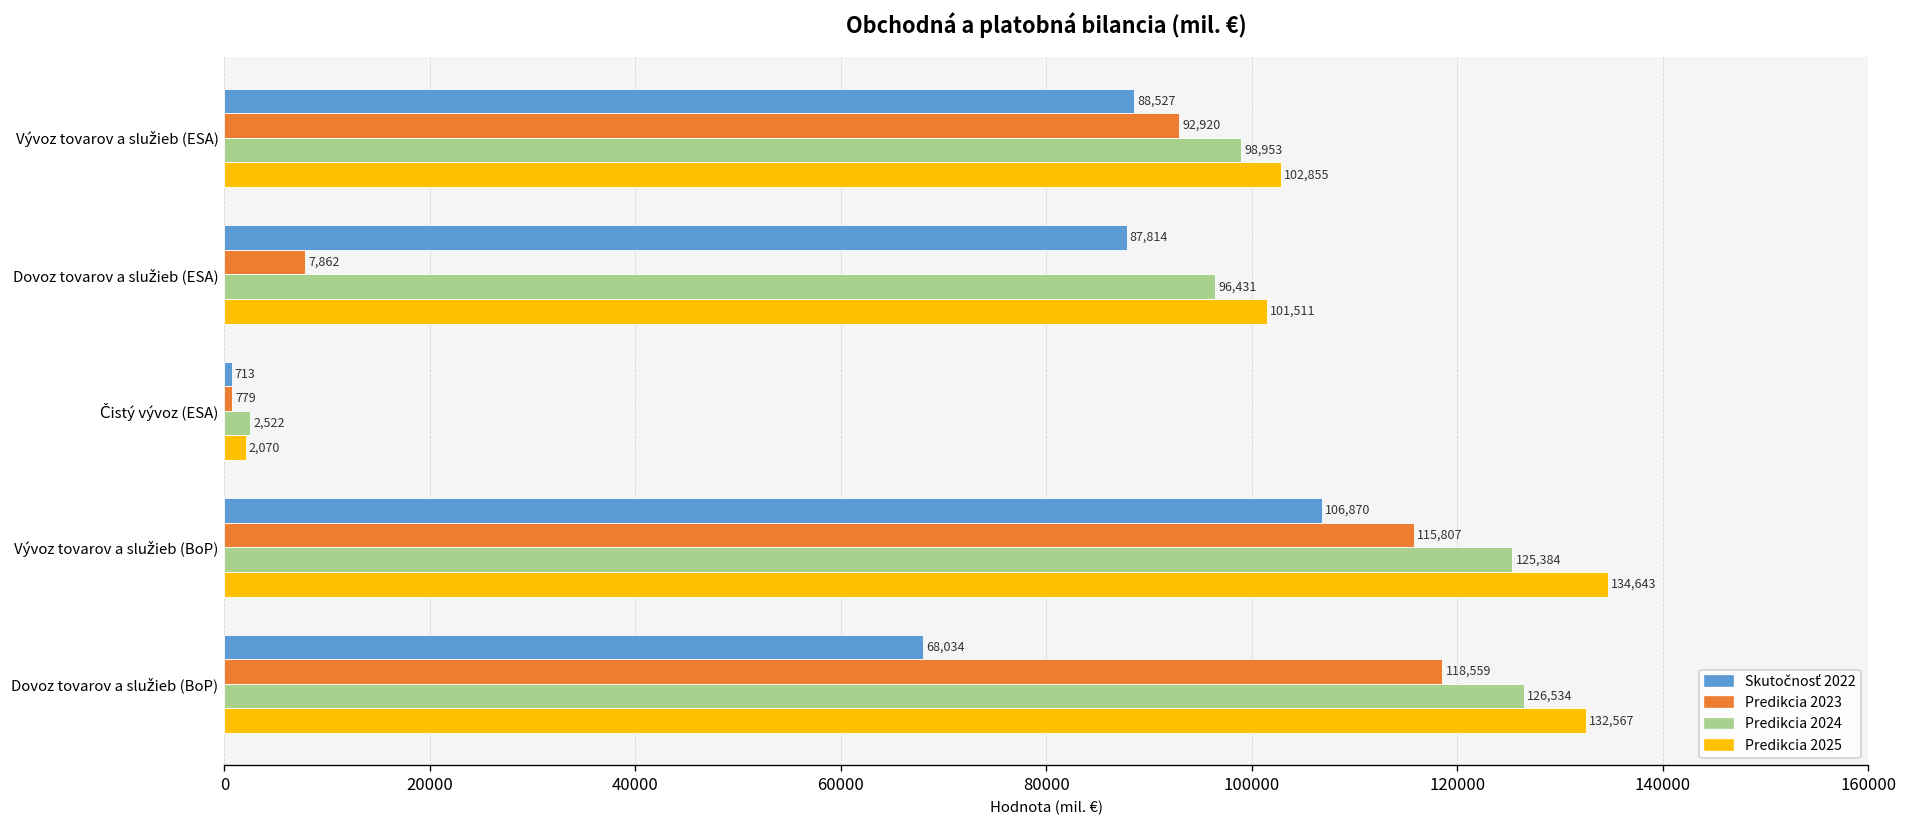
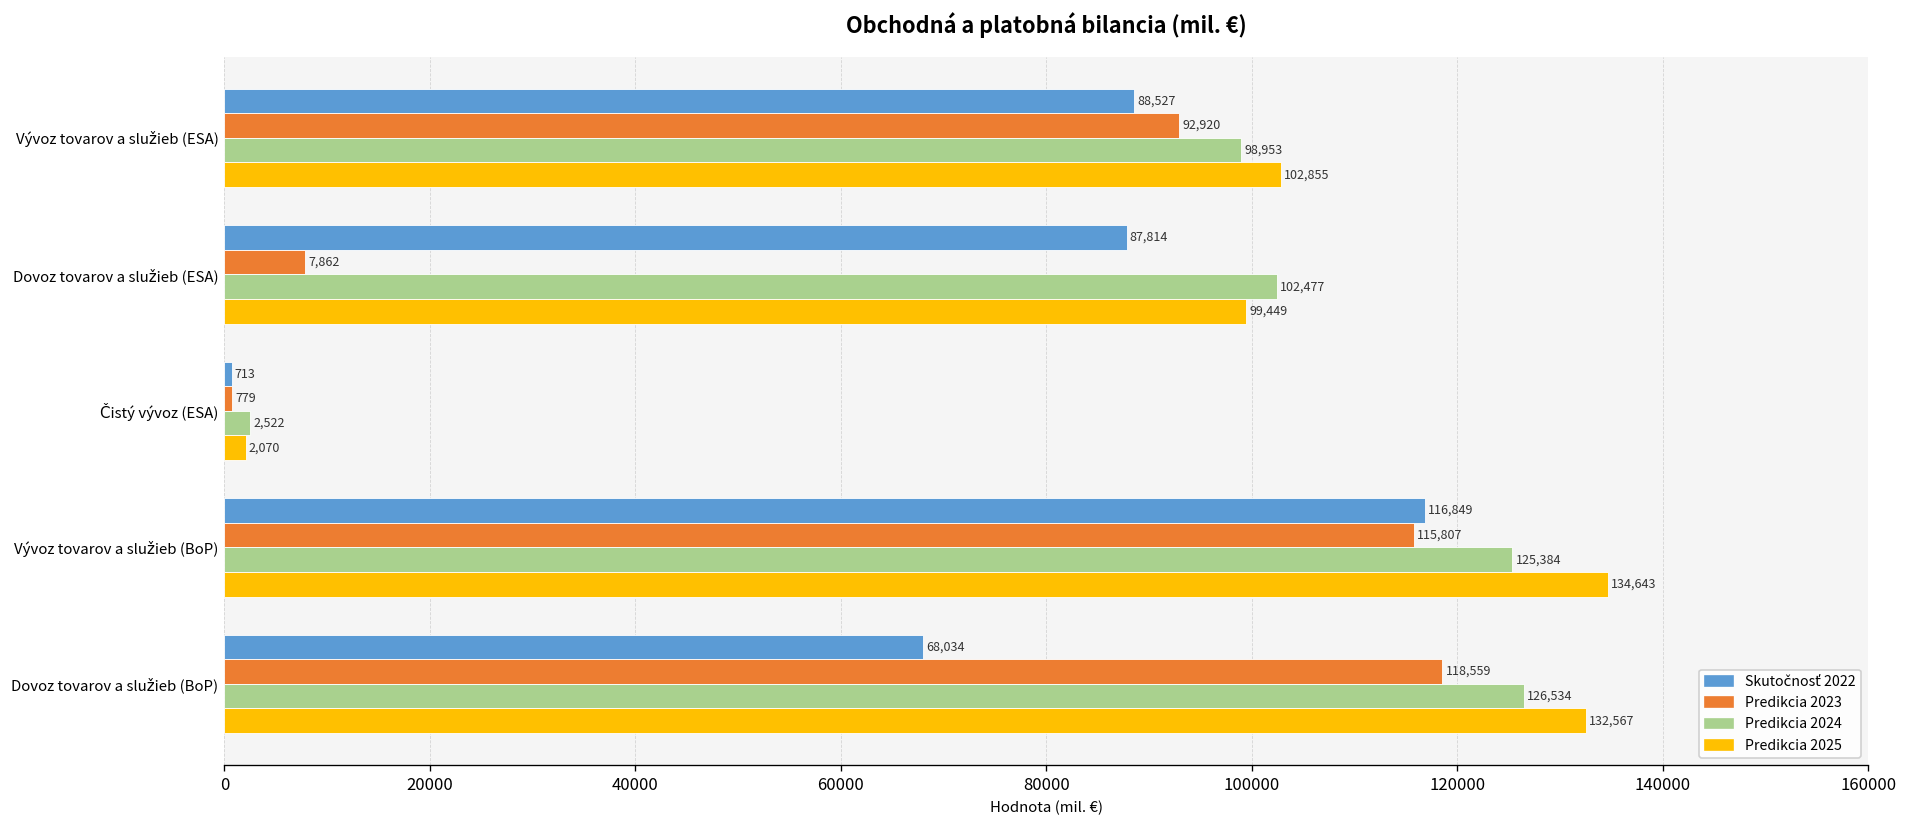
Predikcia 2024, Dovoz tovarov a služieb (ESA): 96,431 -> 102,477
Predikcia 2025, Dovoz tovarov a služieb (ESA): 101,511 -> 99,449
Skutočnosť 2022, Vývoz tovarov a služieb (BoP): 106,870 -> 116,849
